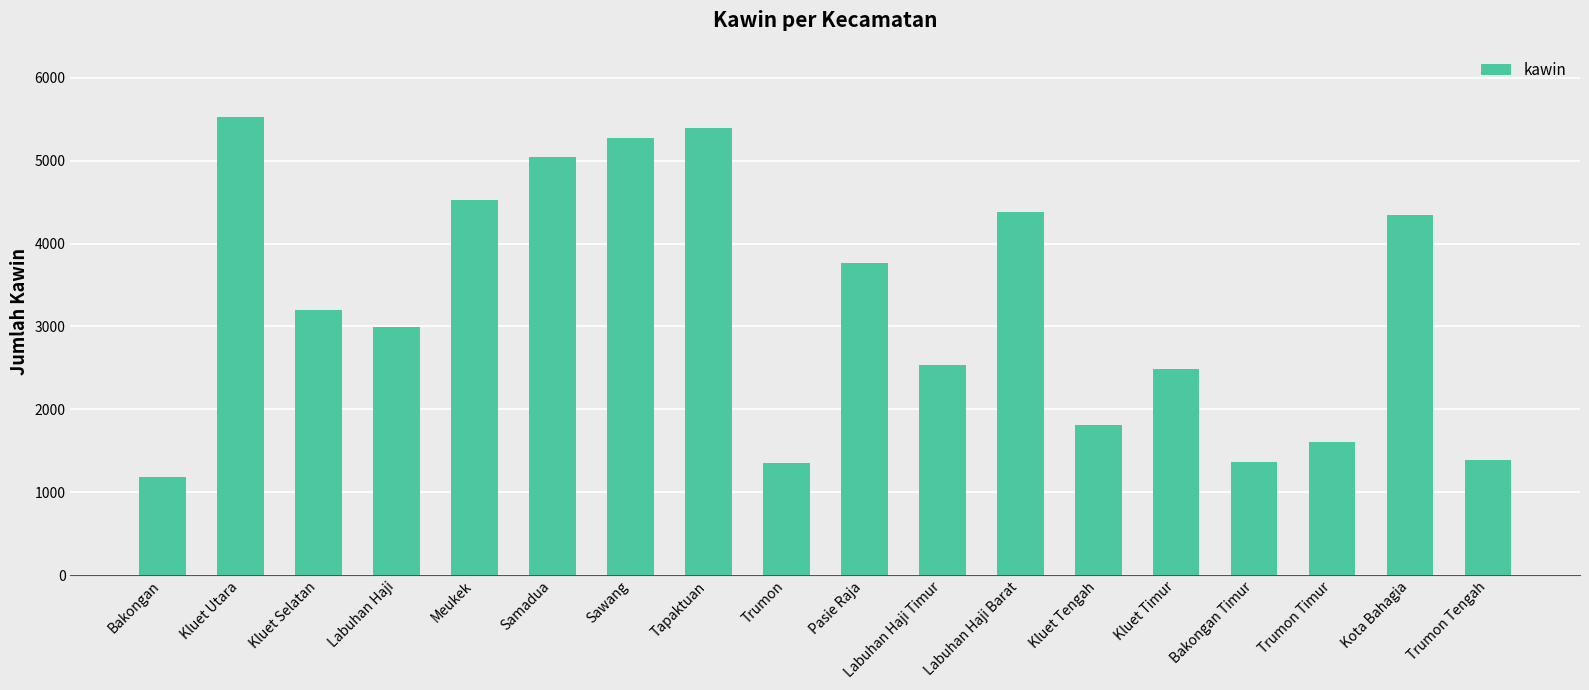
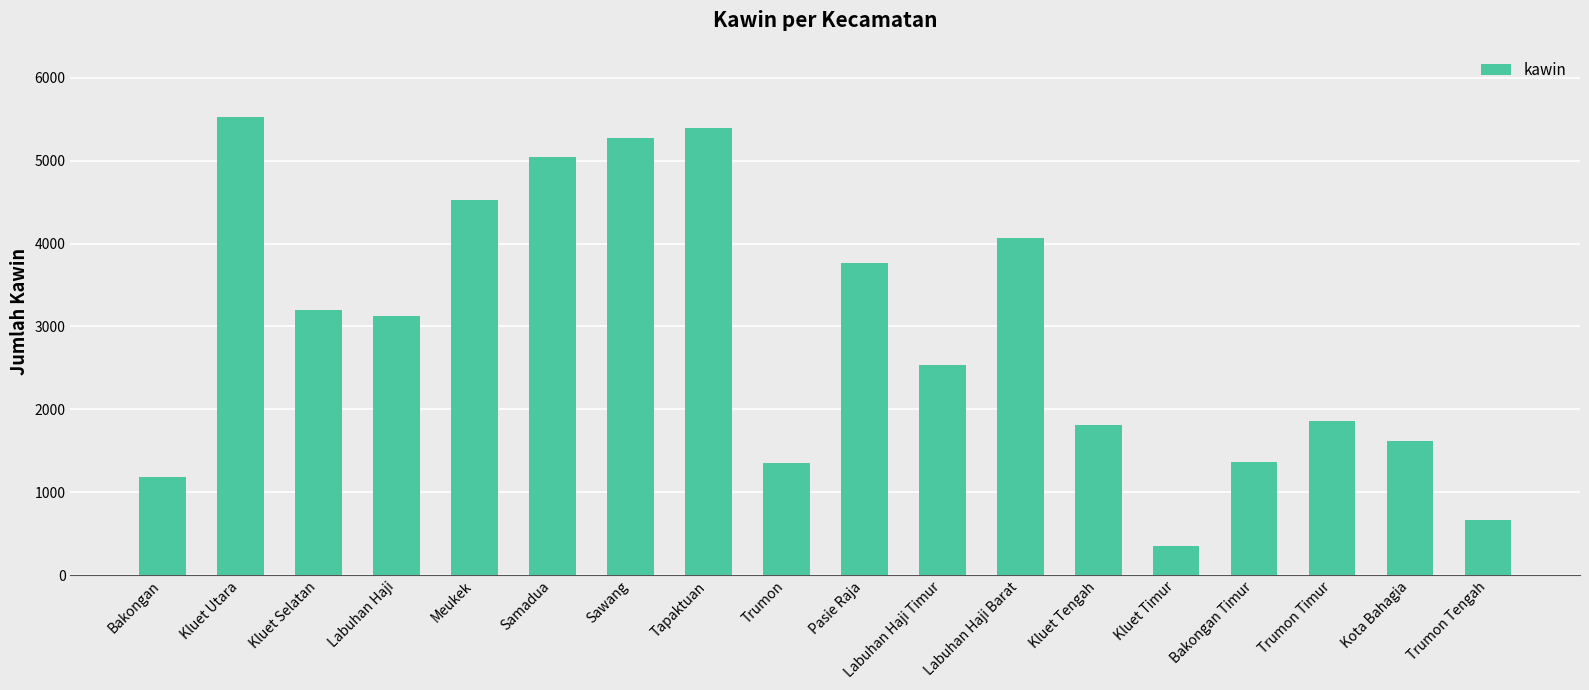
Labuhan Haji: 3000 -> 3100
Labuhan Haji Barat: 4400 -> 4100
Kluet Timur: 2500 -> 300
Trumon Timur: 1600 -> 1900
Kota Bahagia: 4300 -> 1600
Trumon Tengah: 1400 -> 700
